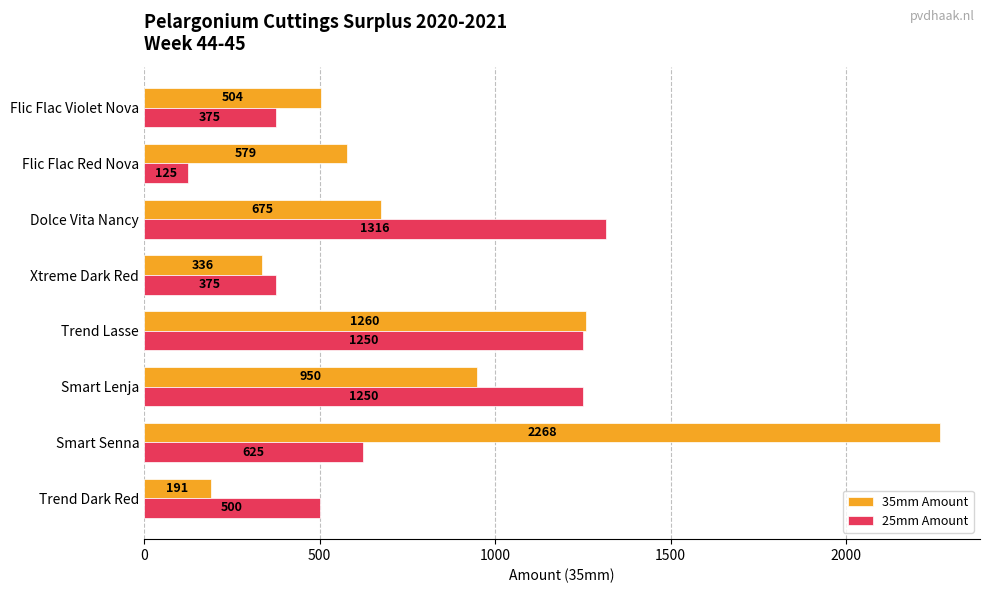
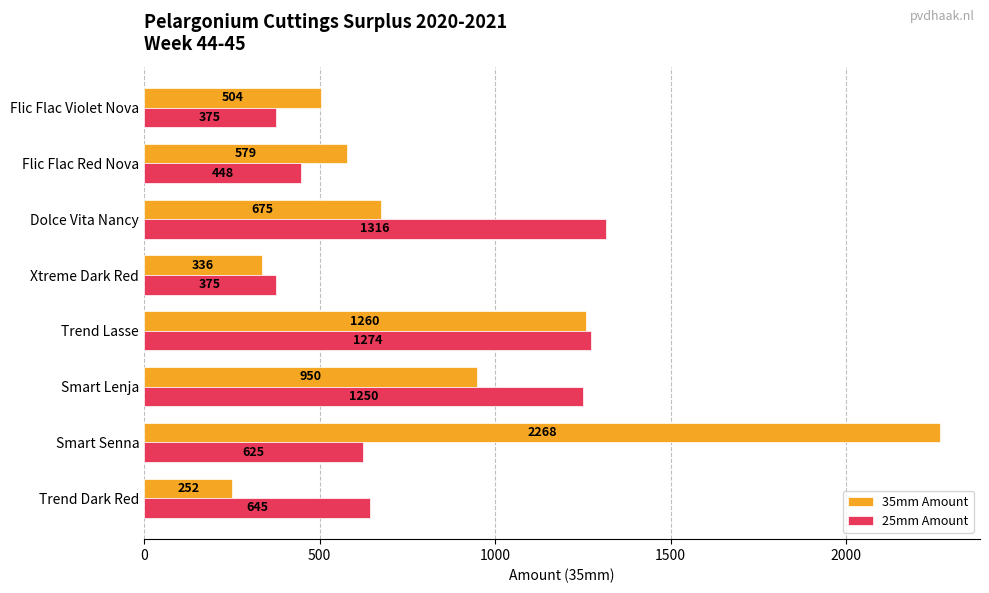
25mm Amount, Flic Flac Red Nova: 125 -> 448
25mm Amount, Trend Lasse: 1250 -> 1274
35mm Amount, Trend Dark Red: 191 -> 252
25mm Amount, Trend Dark Red: 500 -> 645
